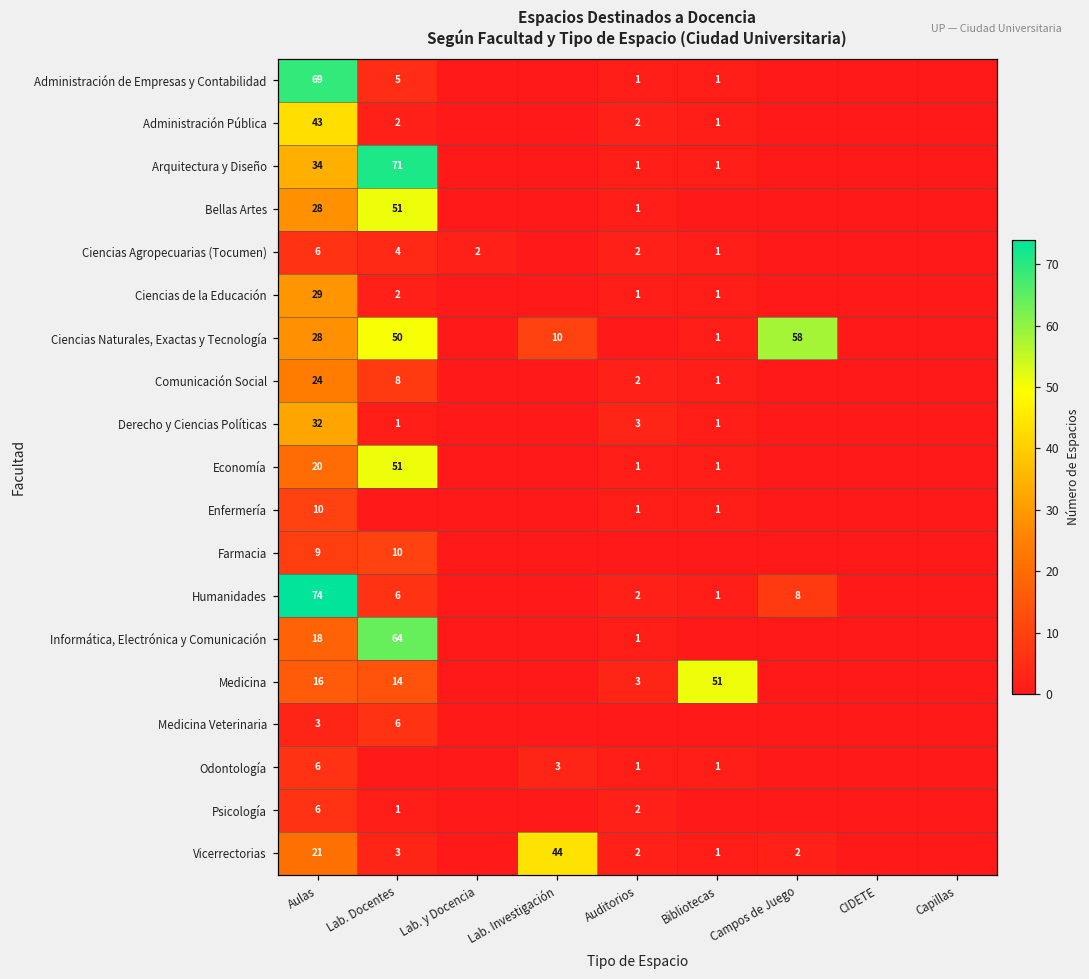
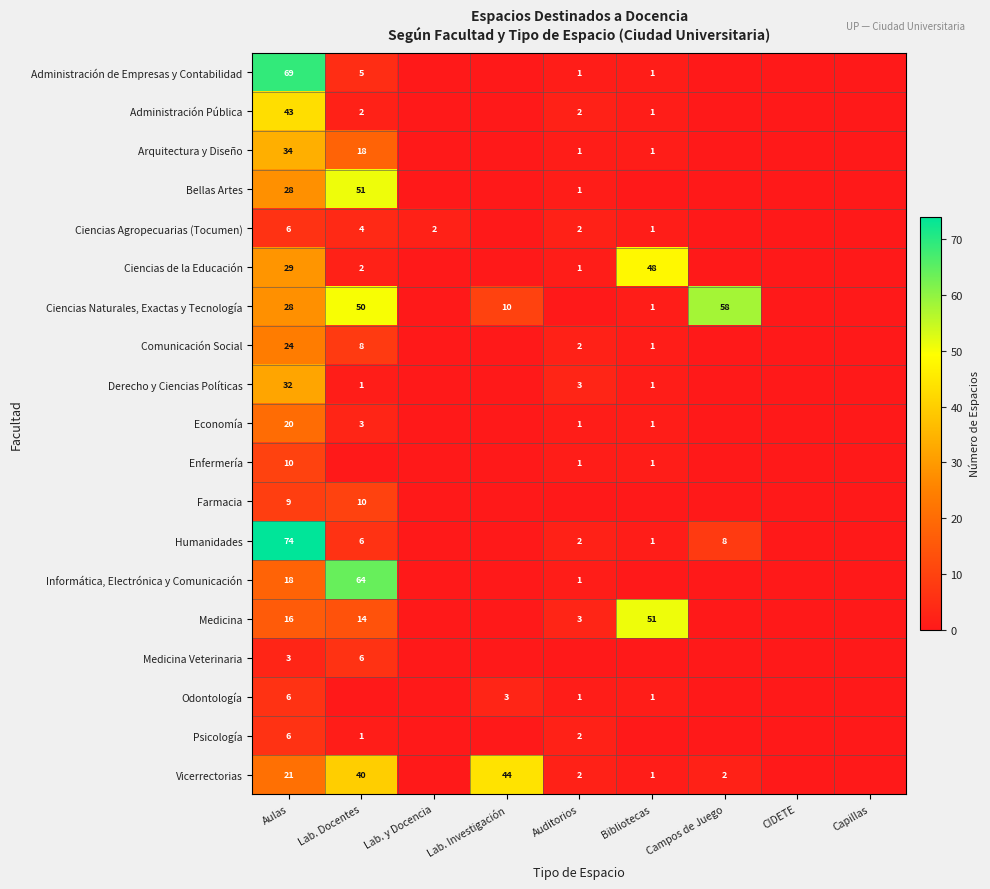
Arquitectura y Diseño, Lab. Docentes: 71 -> 18
Ciencias de la Educación, Bibliotecas: 1 -> 48
Economía, Lab. Docentes: 51 -> 3
Vicerrectorias, Lab. Docentes: 3 -> 40
